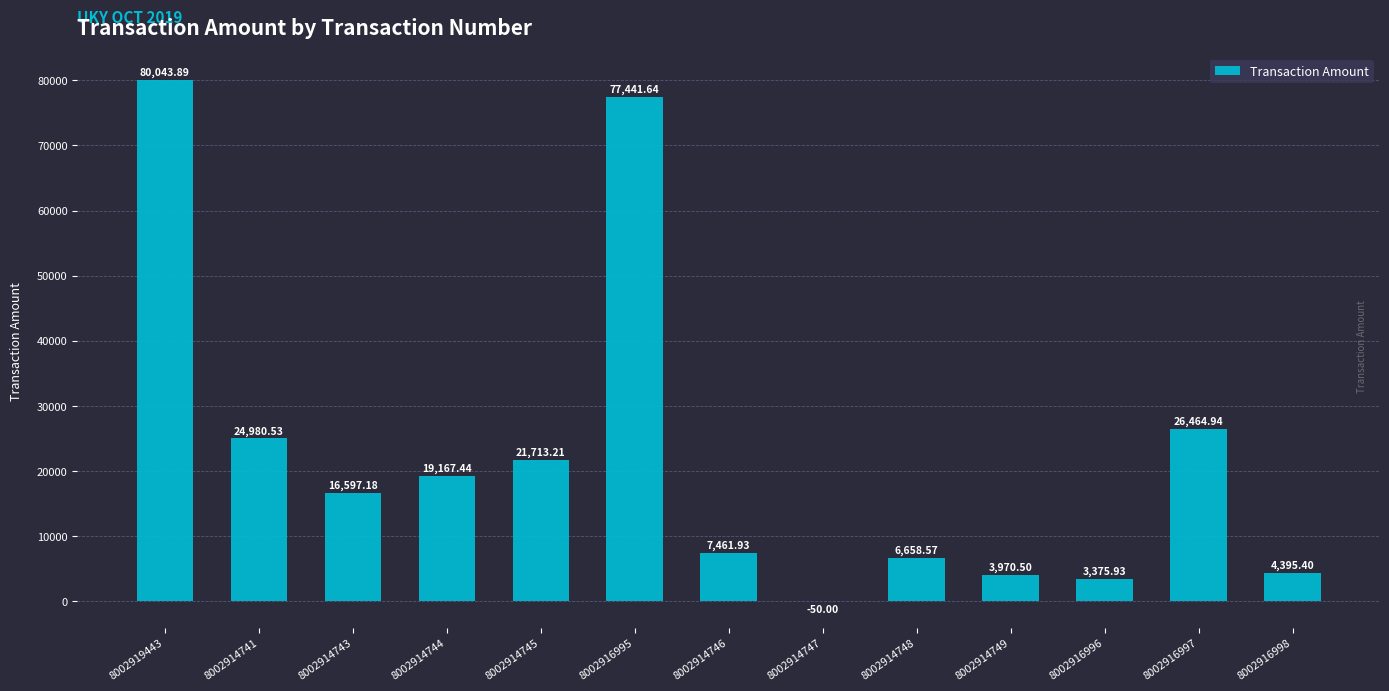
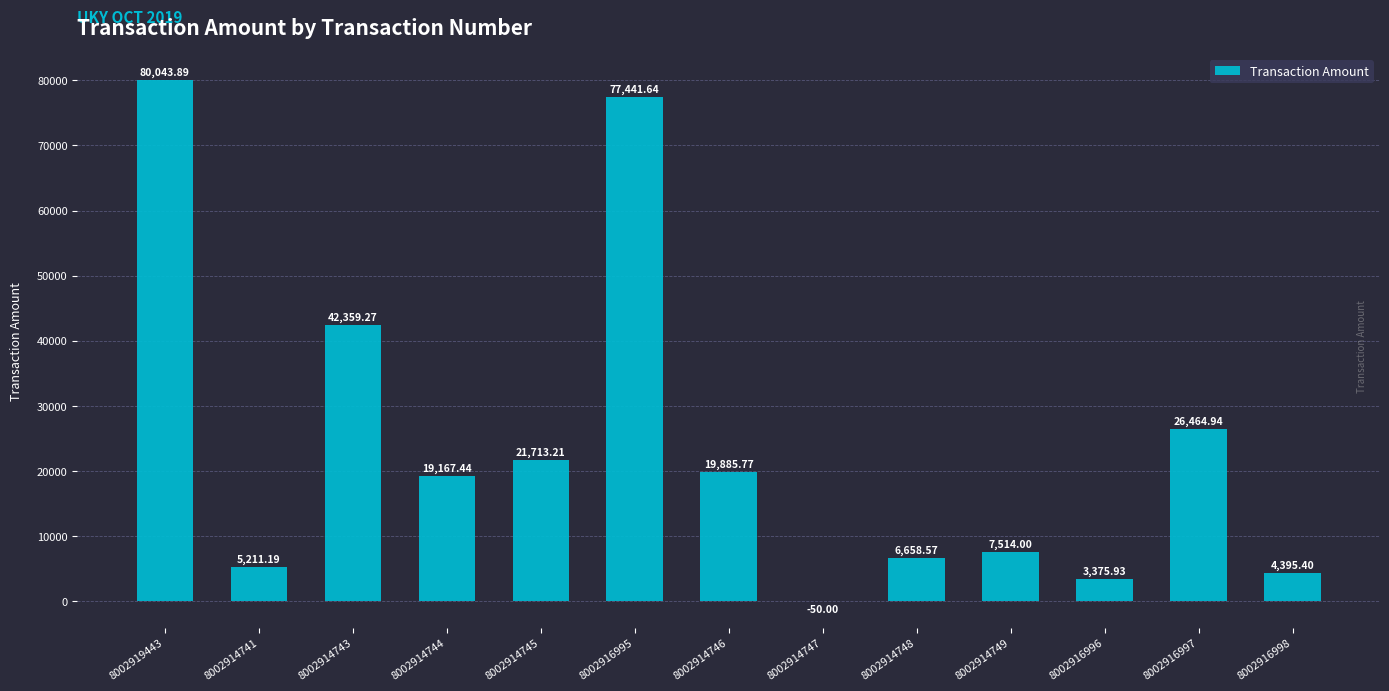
8002914741: 24,980.53 -> 5,211.19
8002914743: 16,597.18 -> 42,359.27
8002914746: 7,461.93 -> 19,885.77
8002914749: 3,970.50 -> 7,514.00
